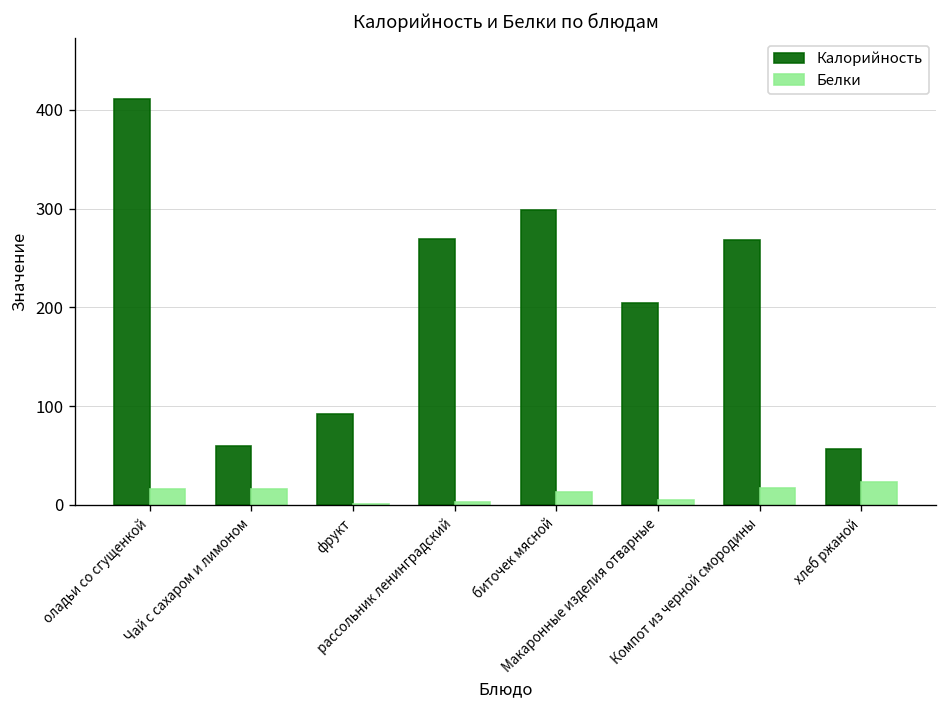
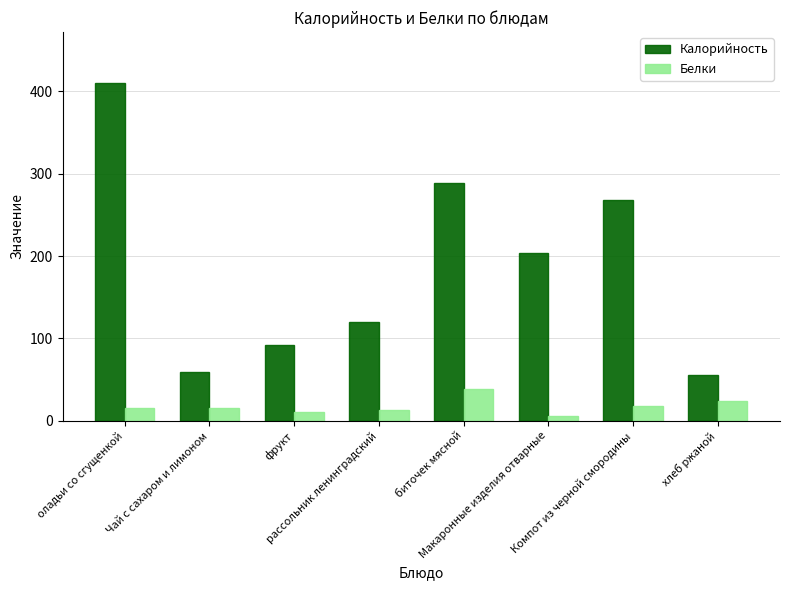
Белки, фрукт: 0 -> 10
Калорийность, рассольник ленинградский: 270 -> 120
Белки, рассольник ленинградский: 0 -> 10
Калорийность, биточек мясной: 300 -> 290
Белки, биточек мясной: 10 -> 40
